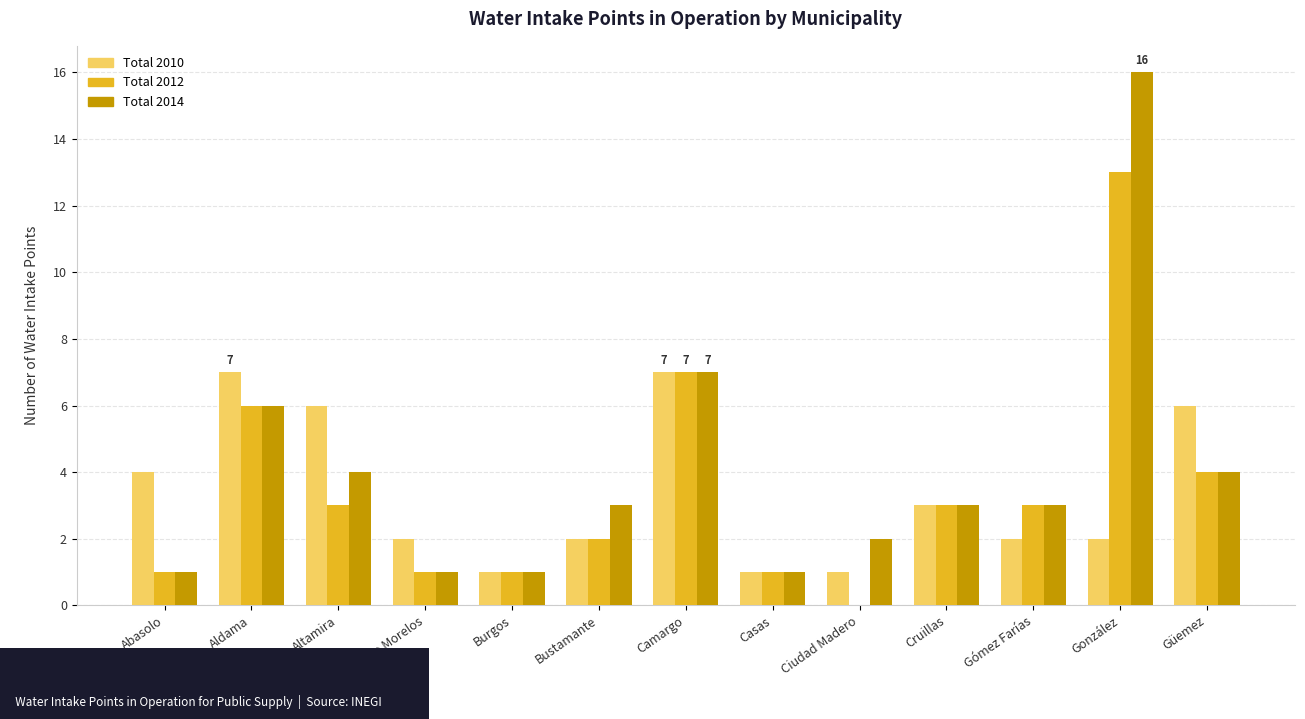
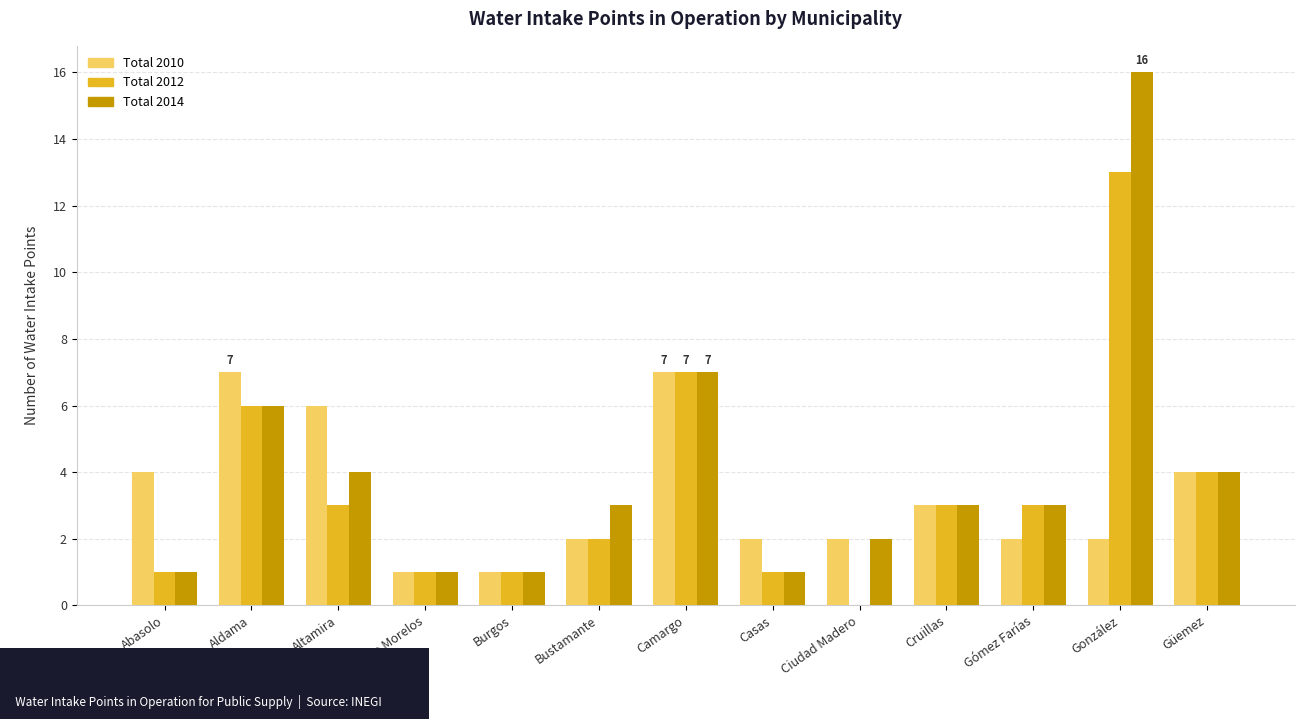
Total 2010, Antiguo Morelos: 2 -> 1
Total 2010, Casas: 1 -> 2
Total 2010, Ciudad Madero: 1 -> 2
Total 2010, Güemez: 6 -> 4
